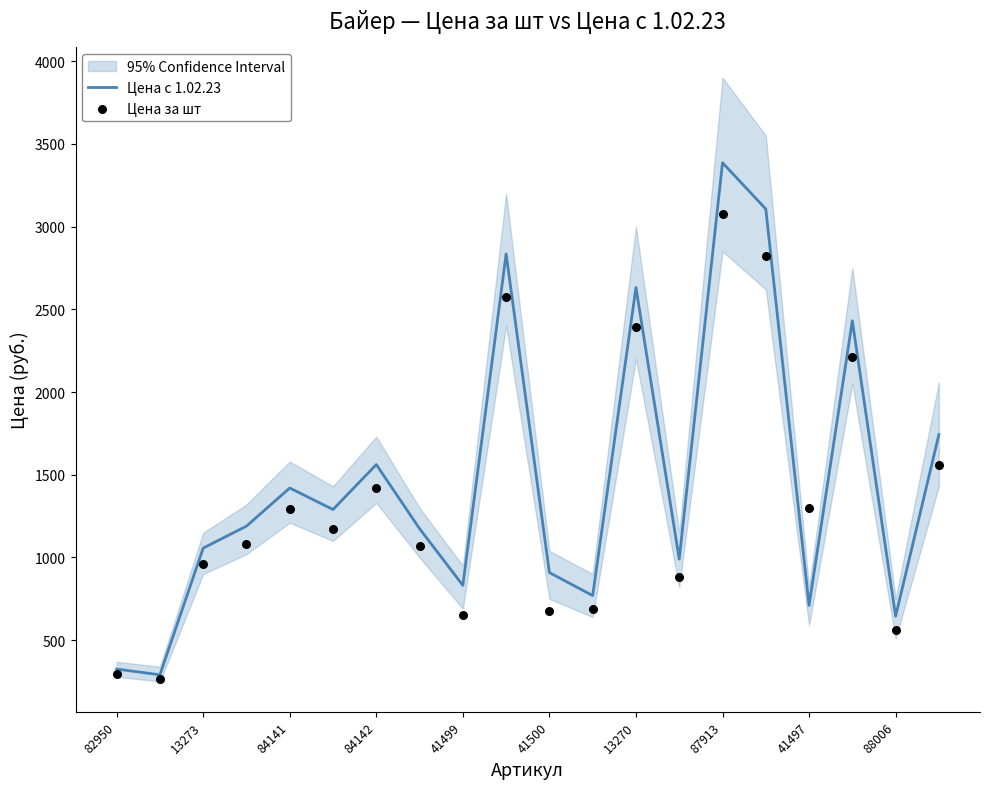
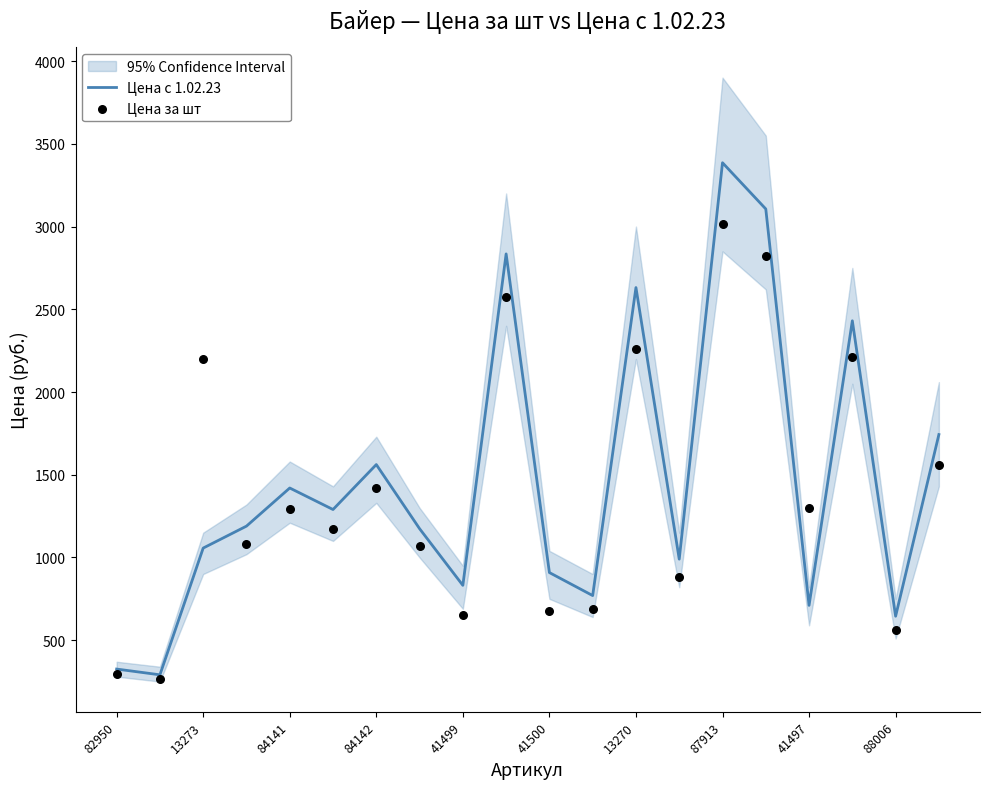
Цена за шт, 13273: 960 -> 2200
Цена за шт, 13270: 2390 -> 2260
Цена за шт, 87913: 3080 -> 3010
